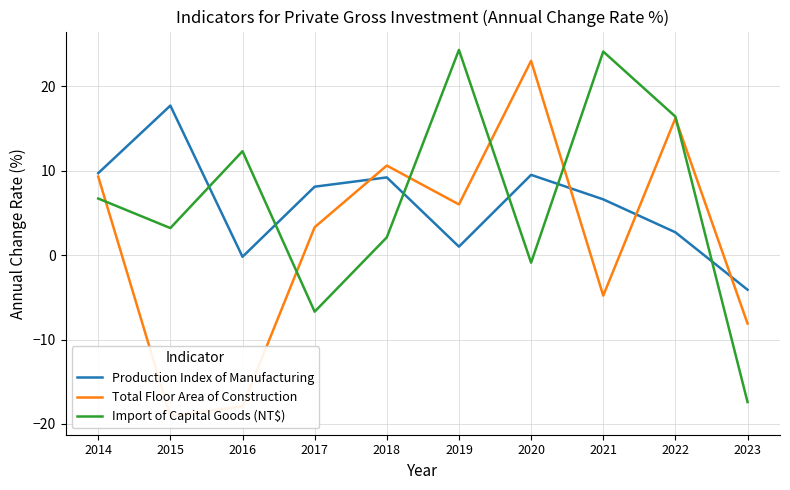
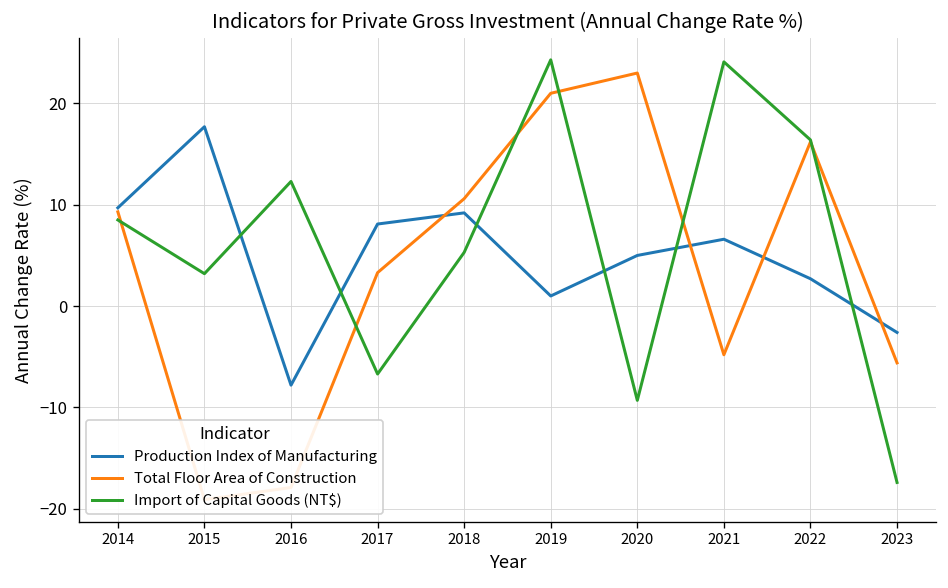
Import of Capital Goods (NT$), 2014: 7 -> 9
Production Index of Manufacturing, 2016: 0 -> -8
Import of Capital Goods (NT$), 2018: 2 -> 5
Total Floor Area of Construction, 2019: 6 -> 21
Production Index of Manufacturing, 2020: 10 -> 5
Import of Capital Goods (NT$), 2020: -1 -> -9
Production Index of Manufacturing, 2023: -4 -> -3
Total Floor Area of Construction, 2023: -8 -> -6
